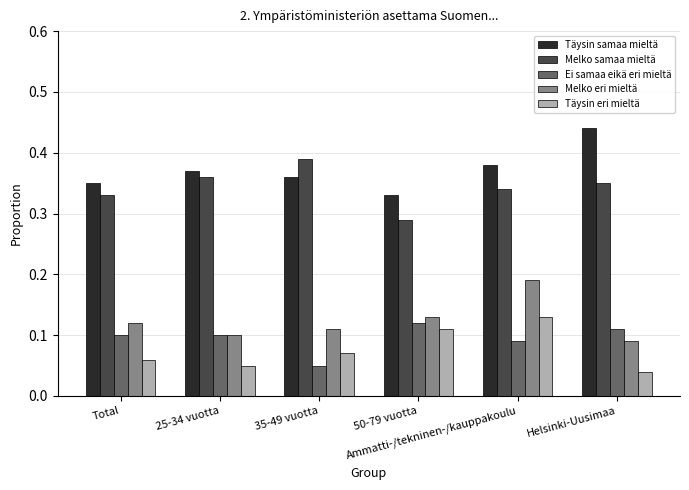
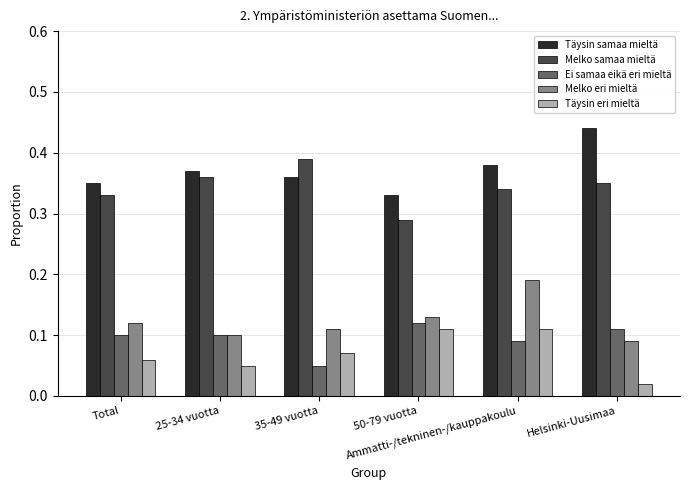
Täysin eri mieltä, Ammatti-/tekninen-/kauppakoulu: 0.13 -> 0.11
Täysin eri mieltä, Helsinki-Uusimaa: 0.04 -> 0.02
